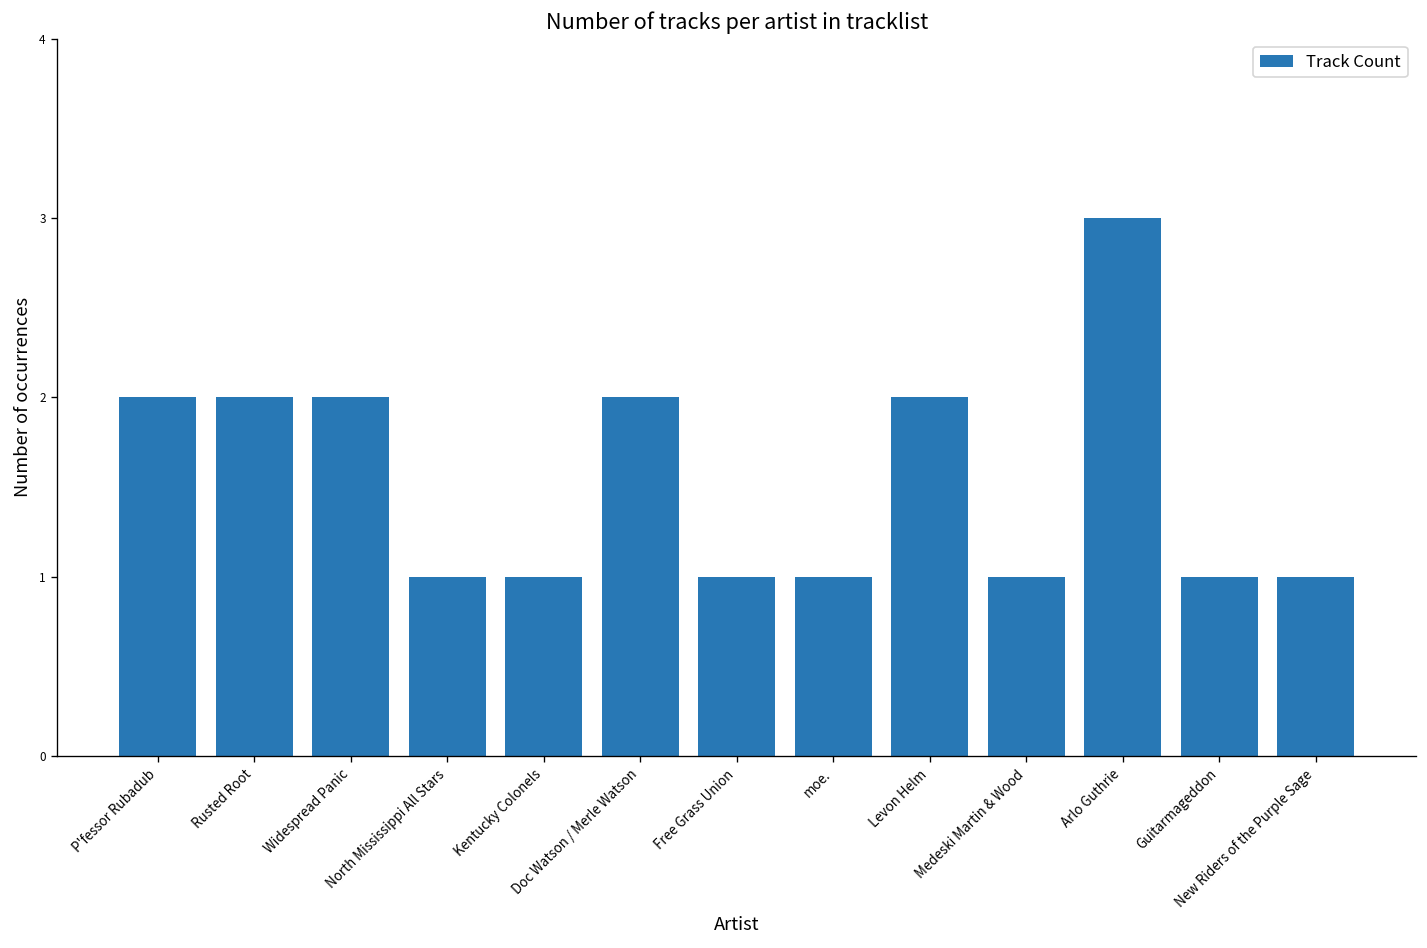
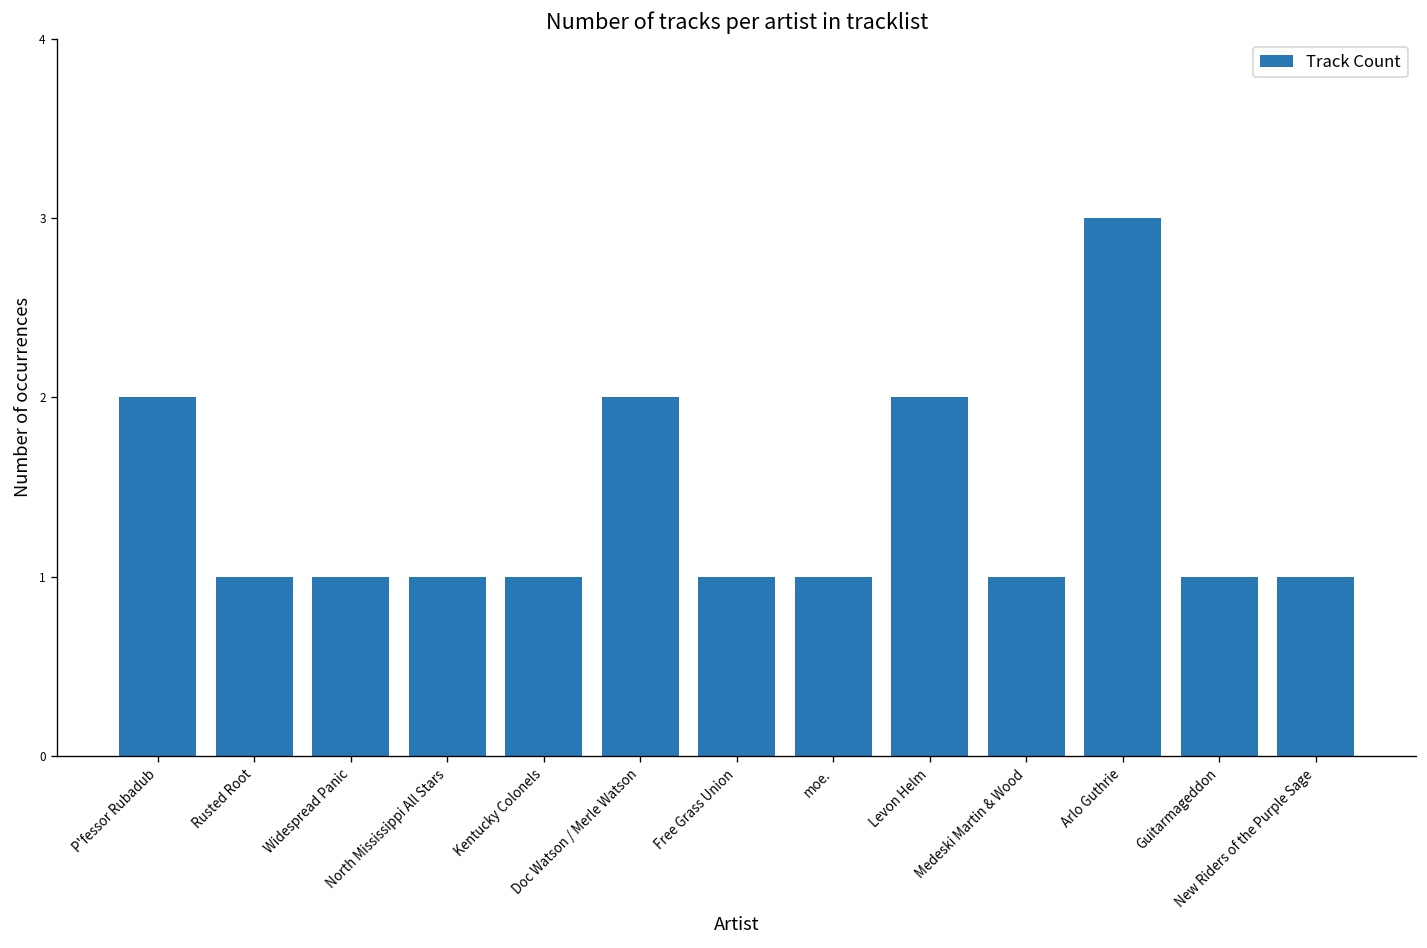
Rusted Root: 2 -> 1
Widespread Panic: 2 -> 1
